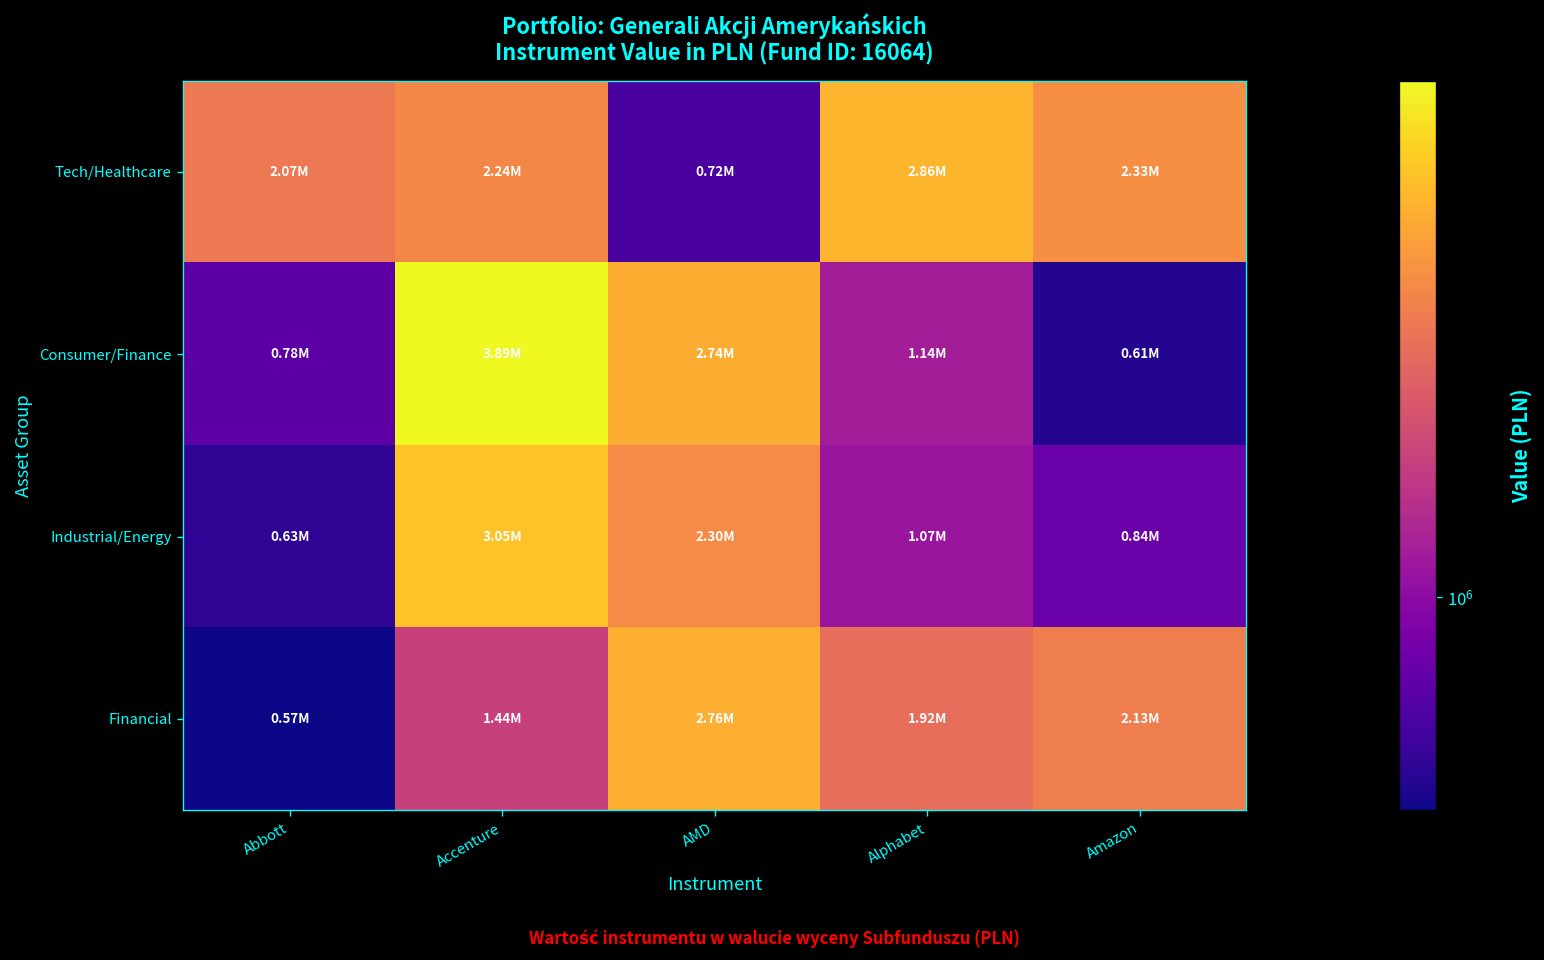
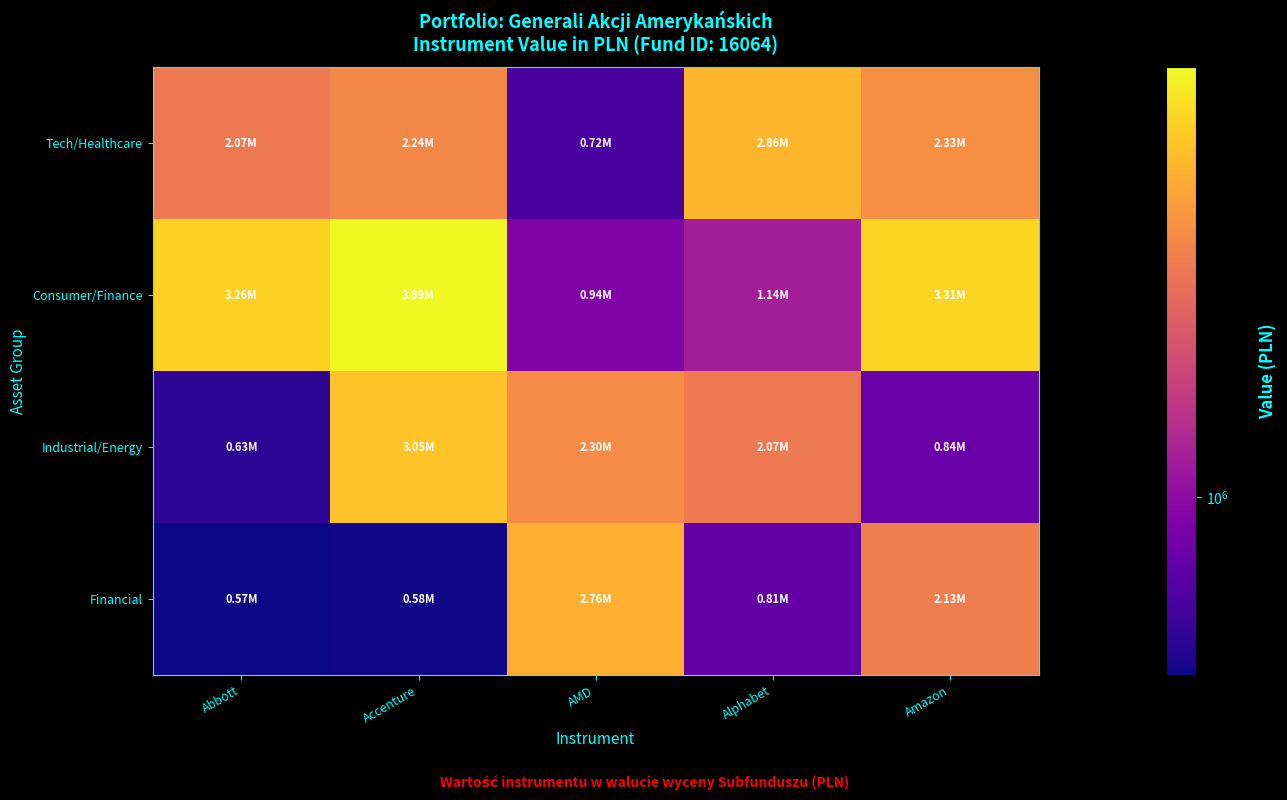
Consumer/Finance, Abbott: 0.78M -> 3.26M
Consumer/Finance, AMD: 2.74M -> 0.94M
Consumer/Finance, Amazon: 0.61M -> 3.31M
Industrial/Energy, Alphabet: 1.07M -> 2.07M
Financial, Accenture: 1.44M -> 0.58M
Financial, Alphabet: 1.92M -> 0.81M
